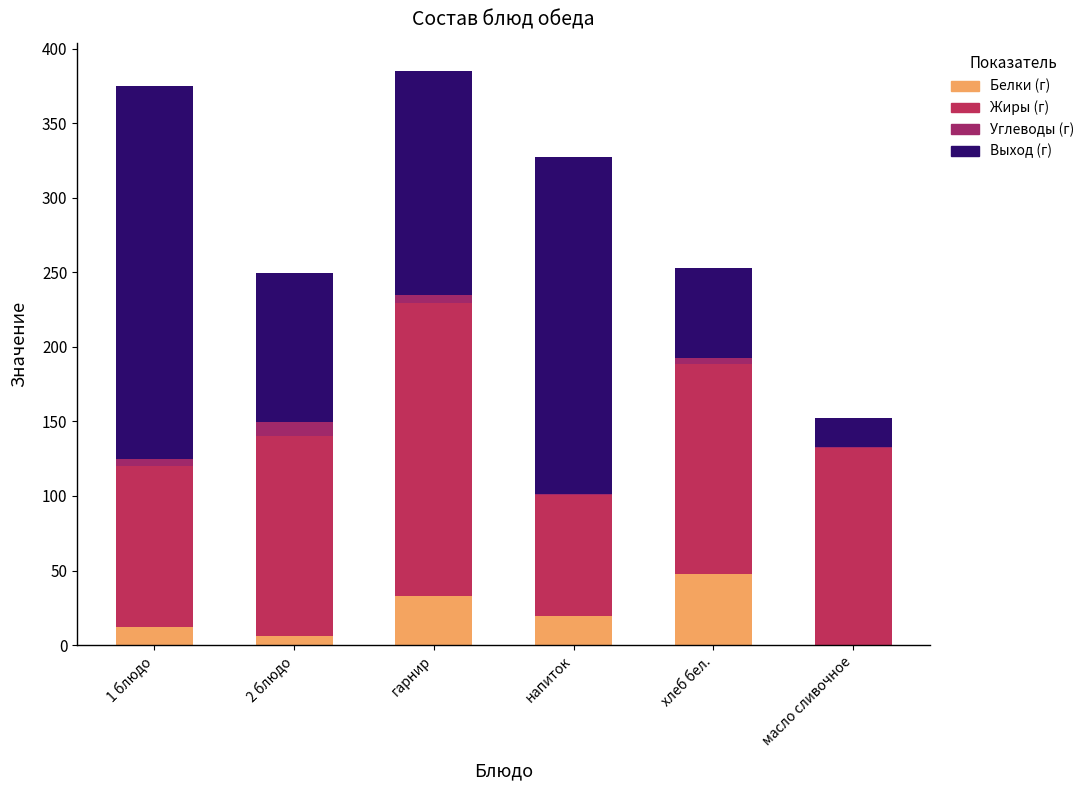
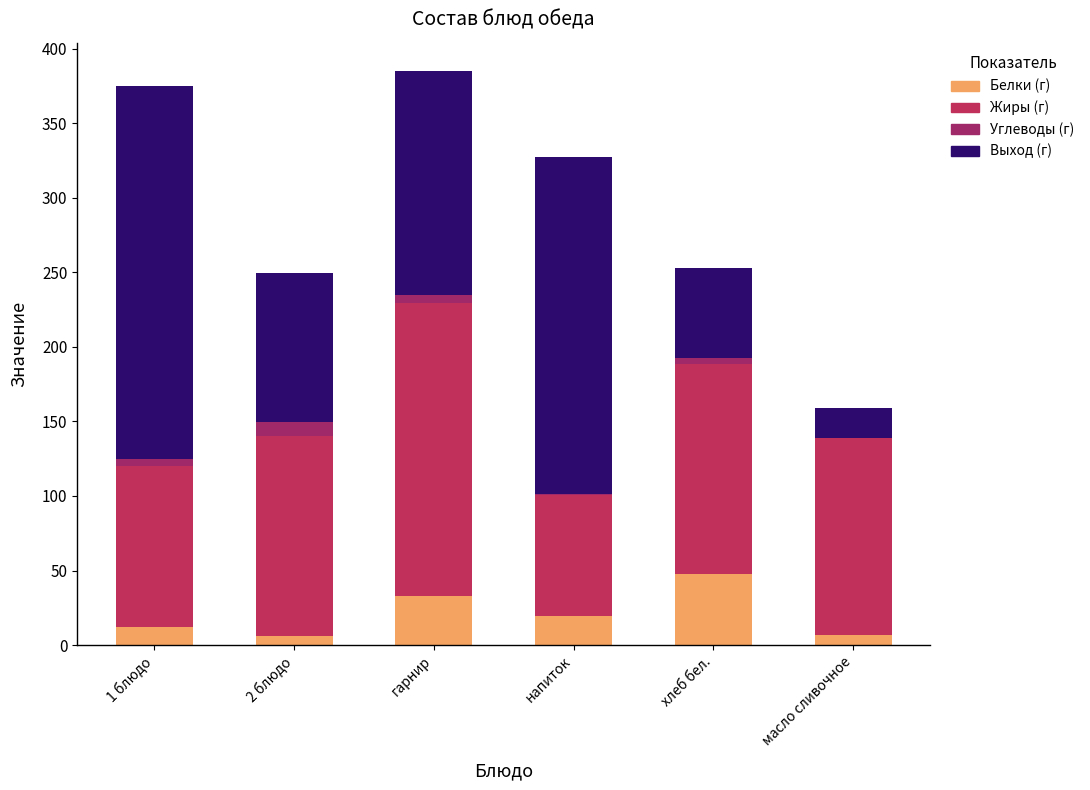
Белки (г), масло сливочное: 0 -> 7
